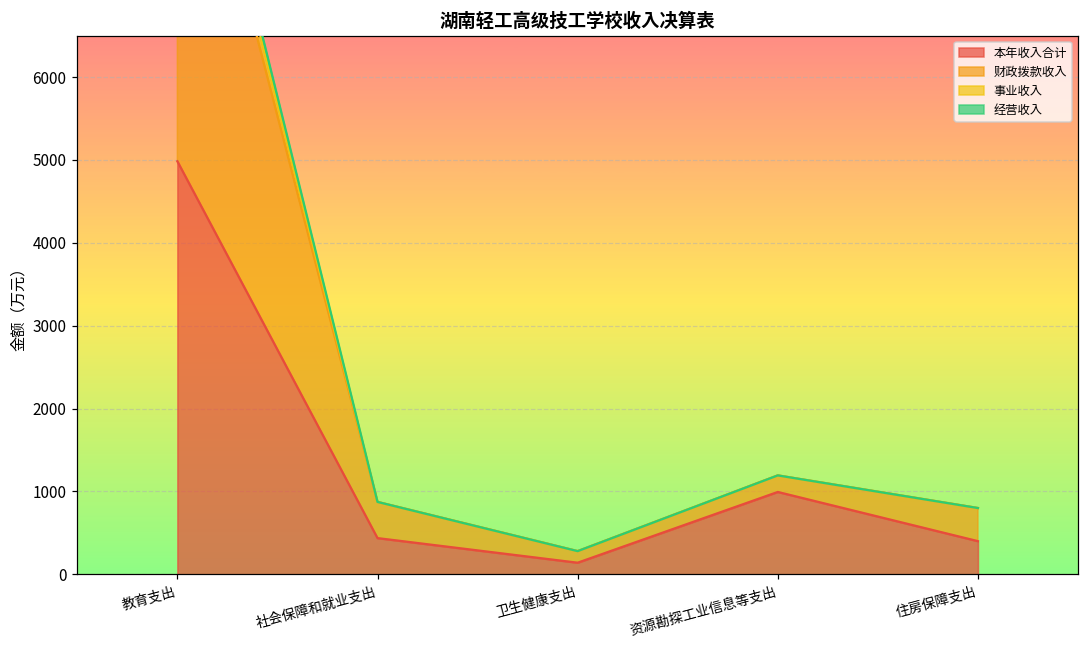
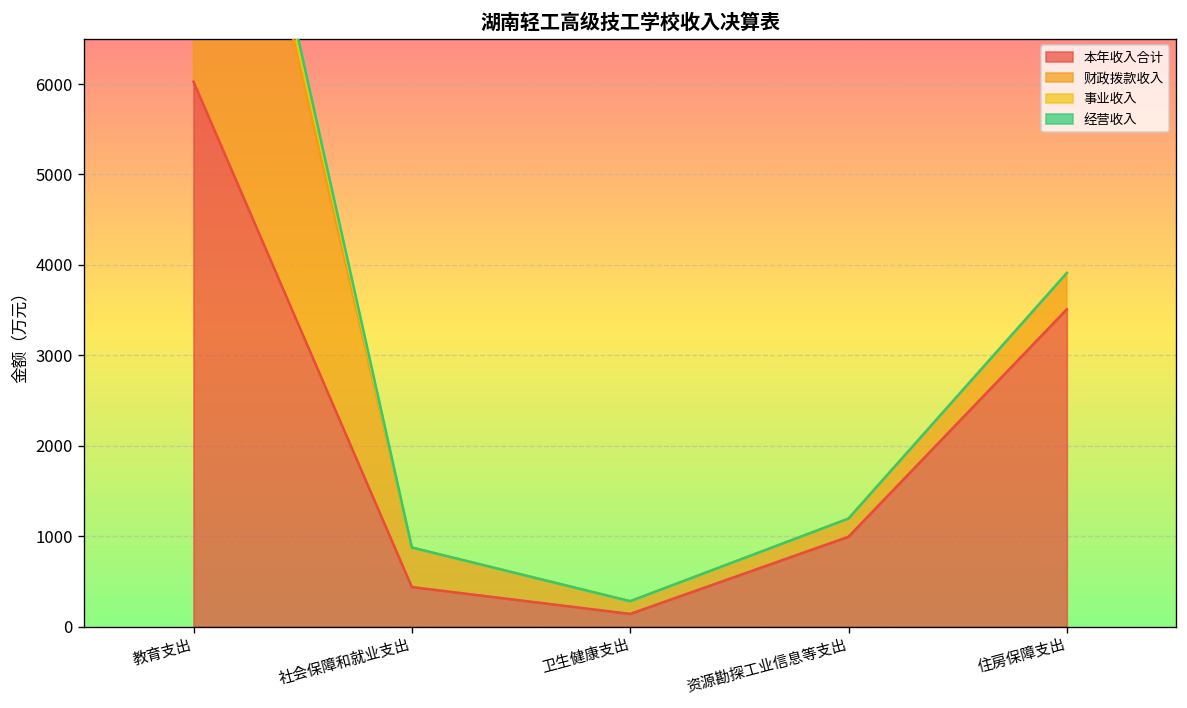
本年收入合计, 教育支出: 5000 -> 6000
本年收入合计, 住房保障支出: 400 -> 3500
